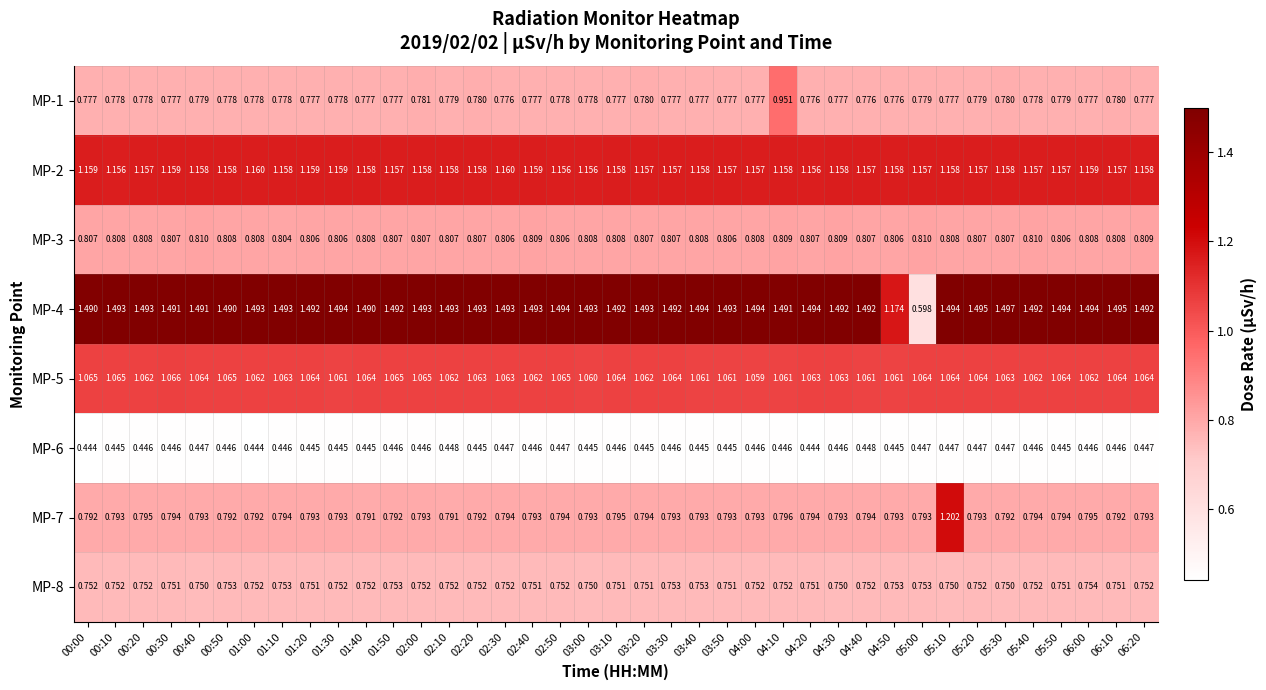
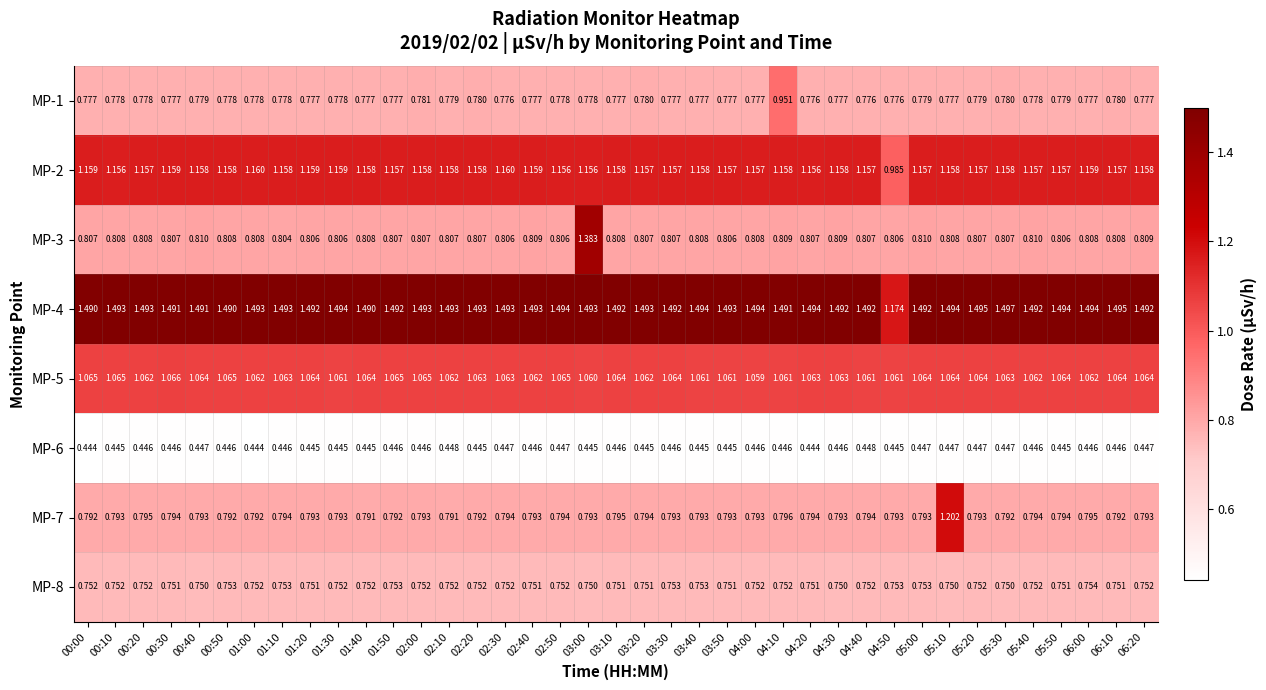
MP-2, 04:50: 1.158 -> 0.985
MP-3, 03:00: 0.808 -> 1.383
MP-4, 05:00: 0.598 -> 1.492
